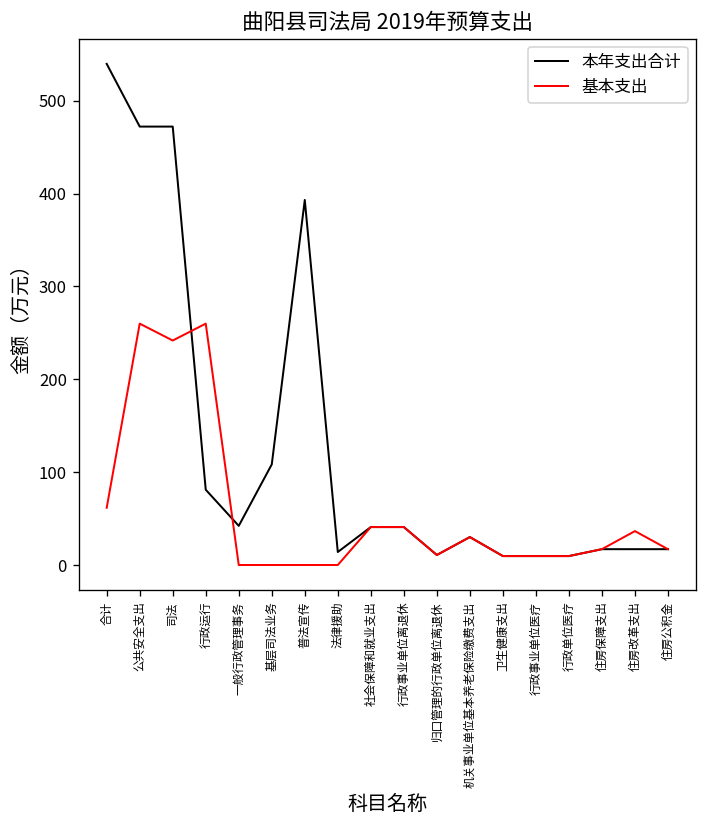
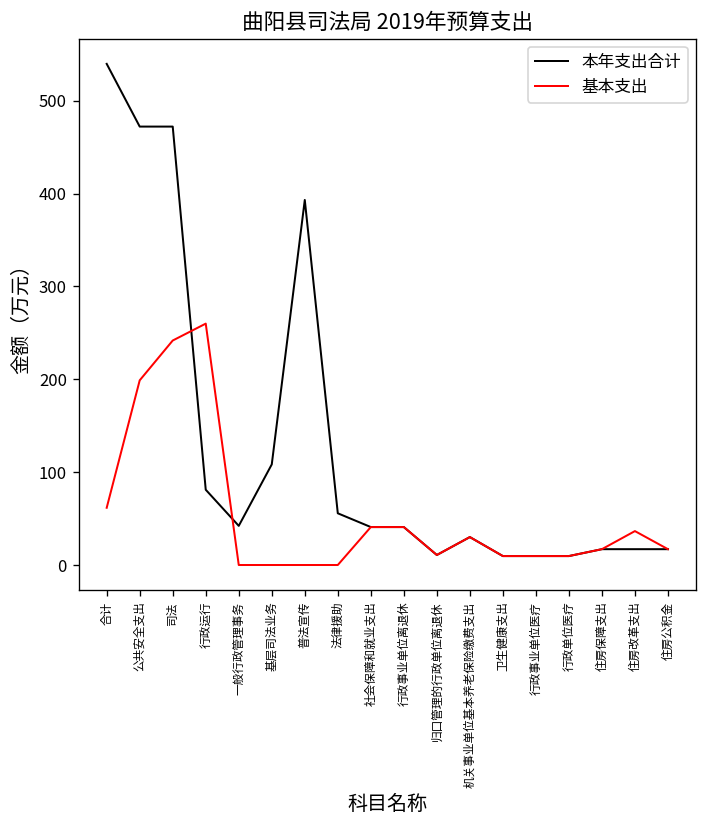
基本支出, 公共安全支出: 260 -> 200
本年支出合计, 法律援助: 10 -> 60
